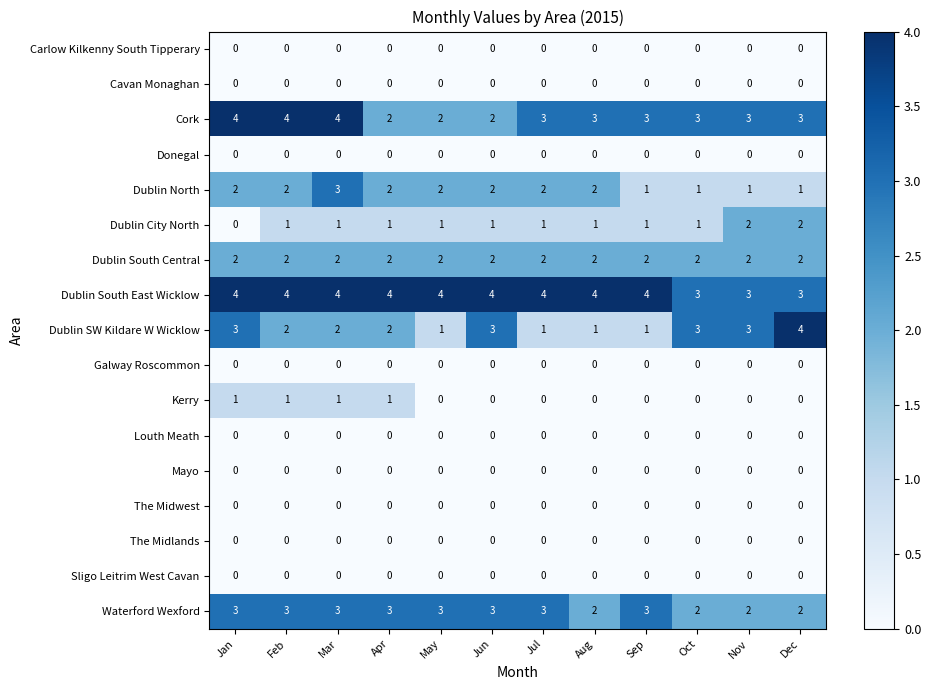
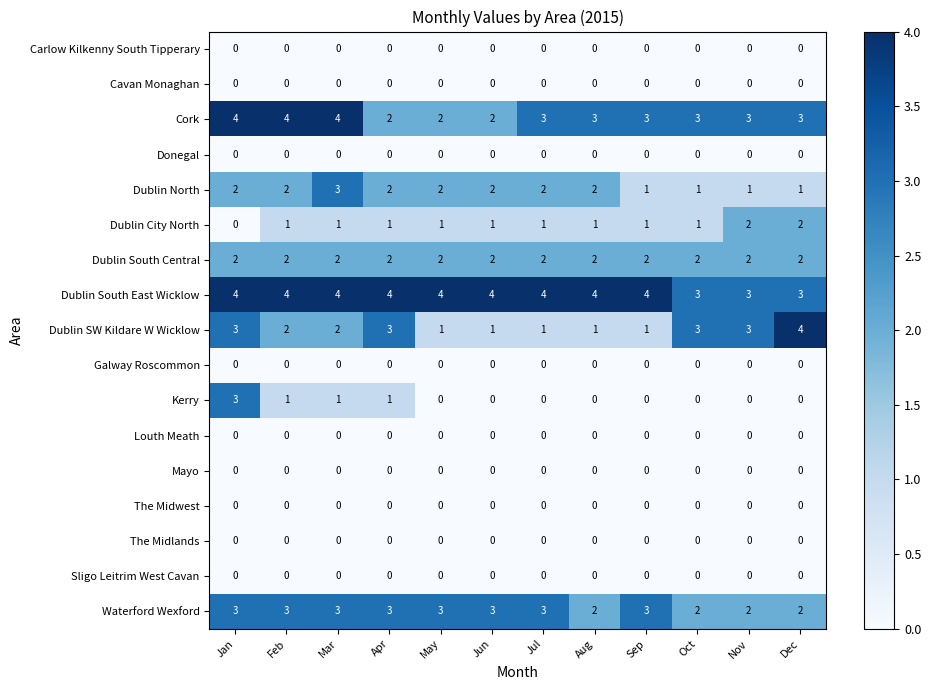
Dublin SW Kildare W Wicklow, Apr: 2 -> 3
Dublin SW Kildare W Wicklow, Jun: 3 -> 1
Kerry, Jan: 1 -> 3
